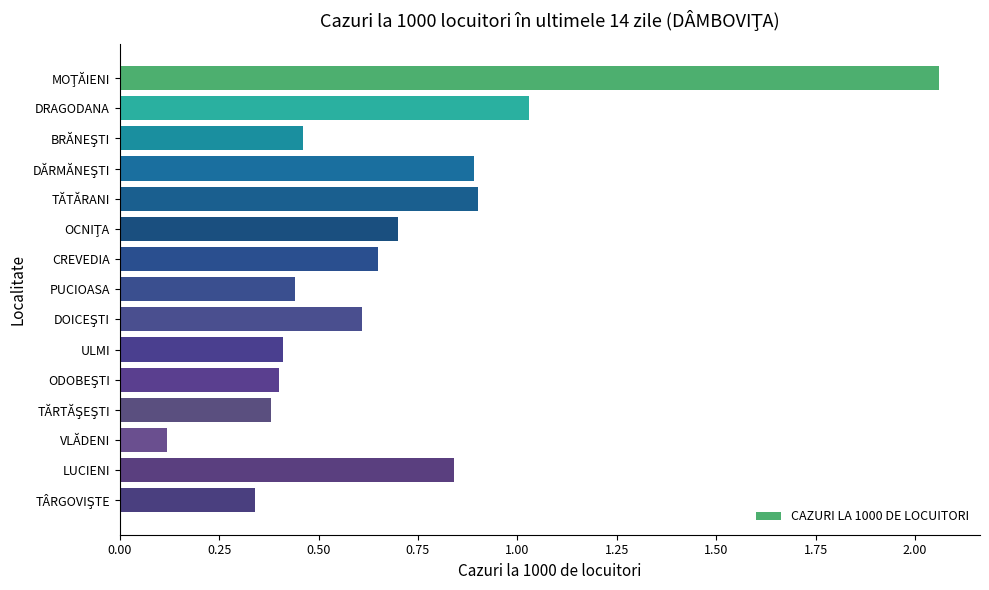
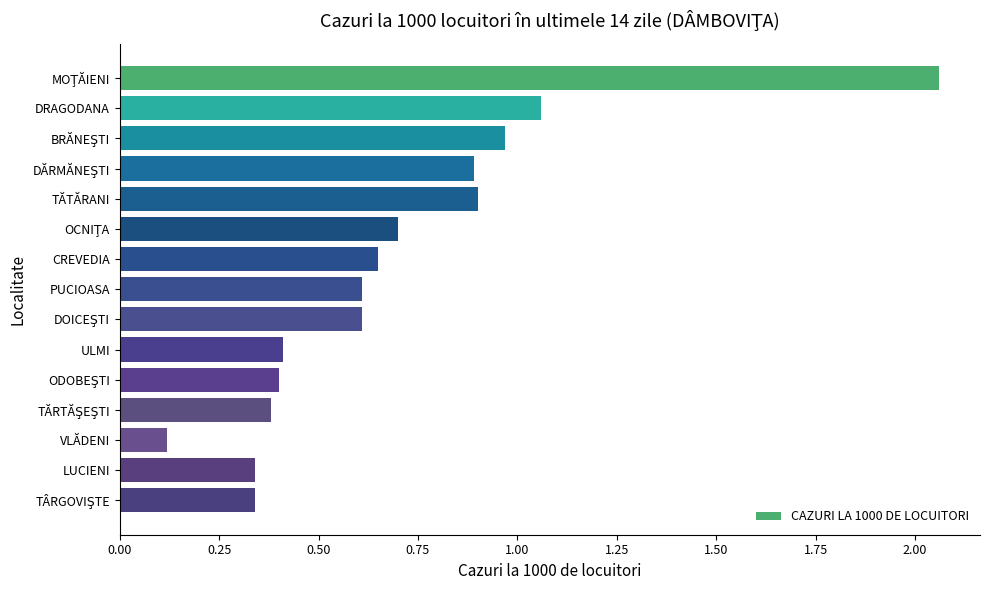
DRAGODANA: 1.03 -> 1.06
BRĂNEŞTI: 0.46 -> 0.97
PUCIOASA: 0.44 -> 0.61
LUCIENI: 0.84 -> 0.34
